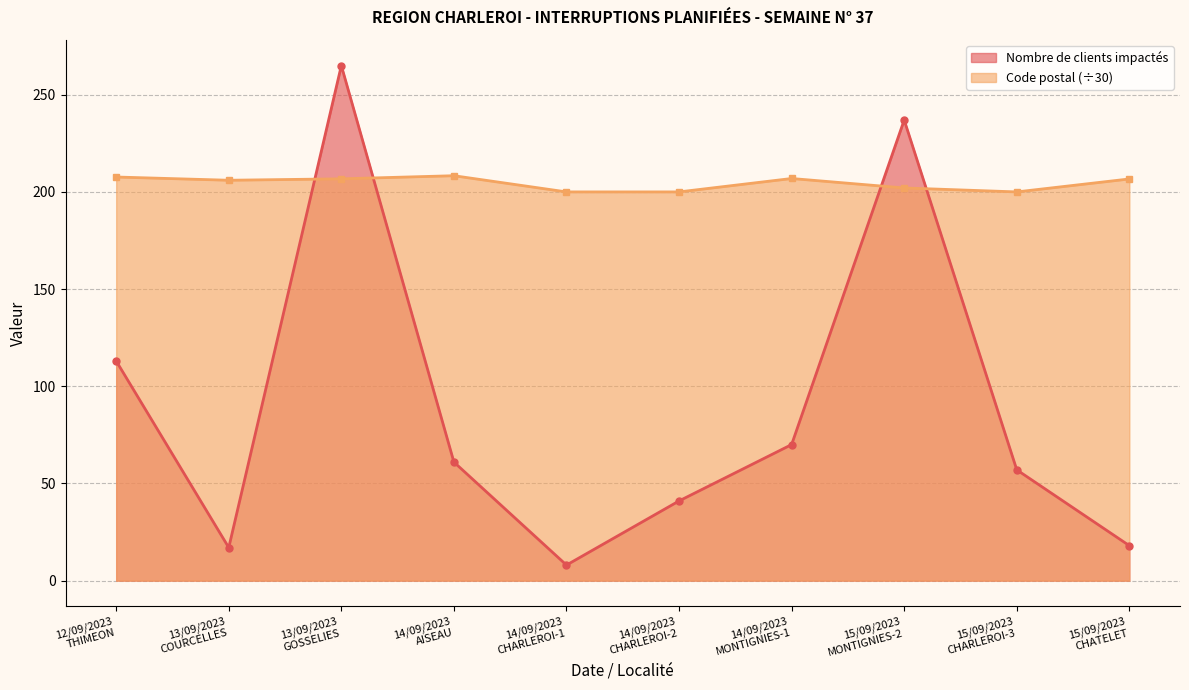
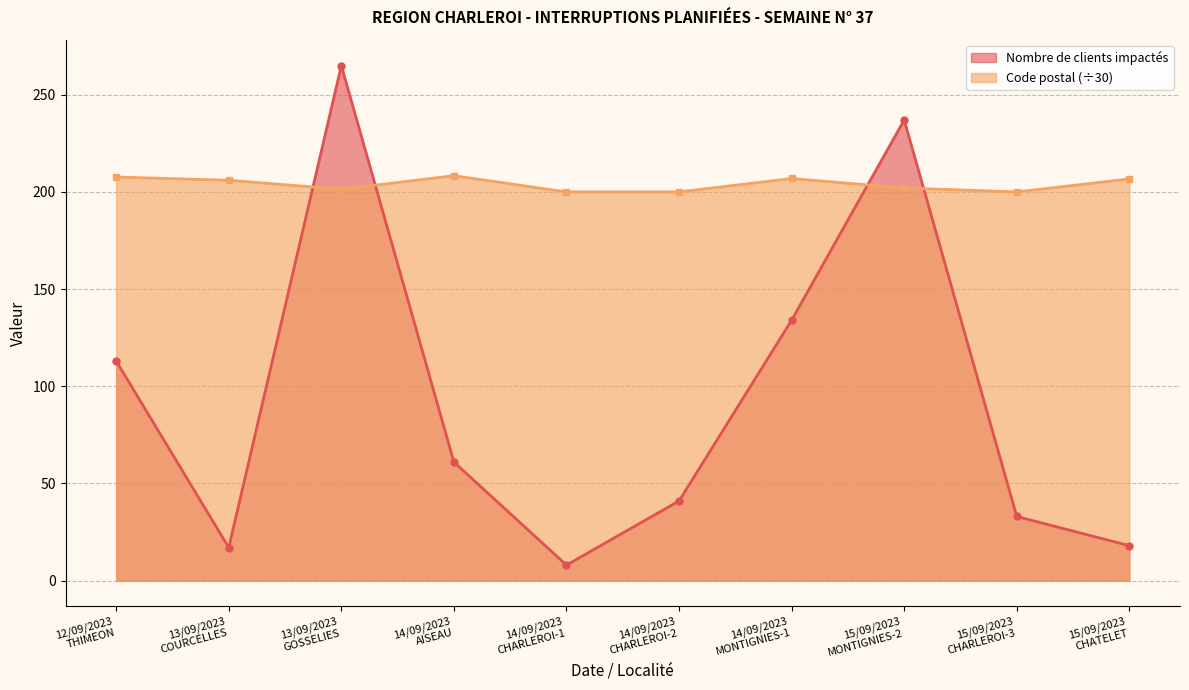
Code postal (÷30), 13/09/2023 GOSSELIES: 207 -> 201
Nombre de clients impactés, 14/09/2023 MONTIGNIES-1: 70 -> 134
Nombre de clients impactés, 15/09/2023 CHARLEROI-3: 57 -> 33
